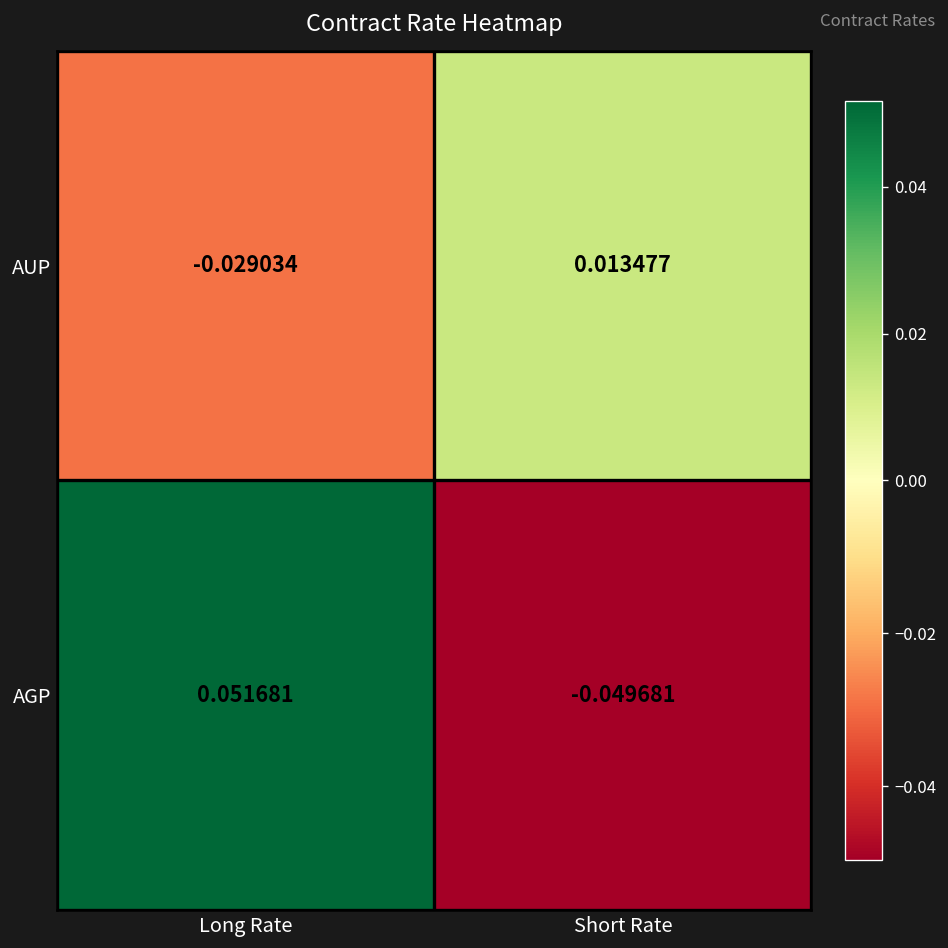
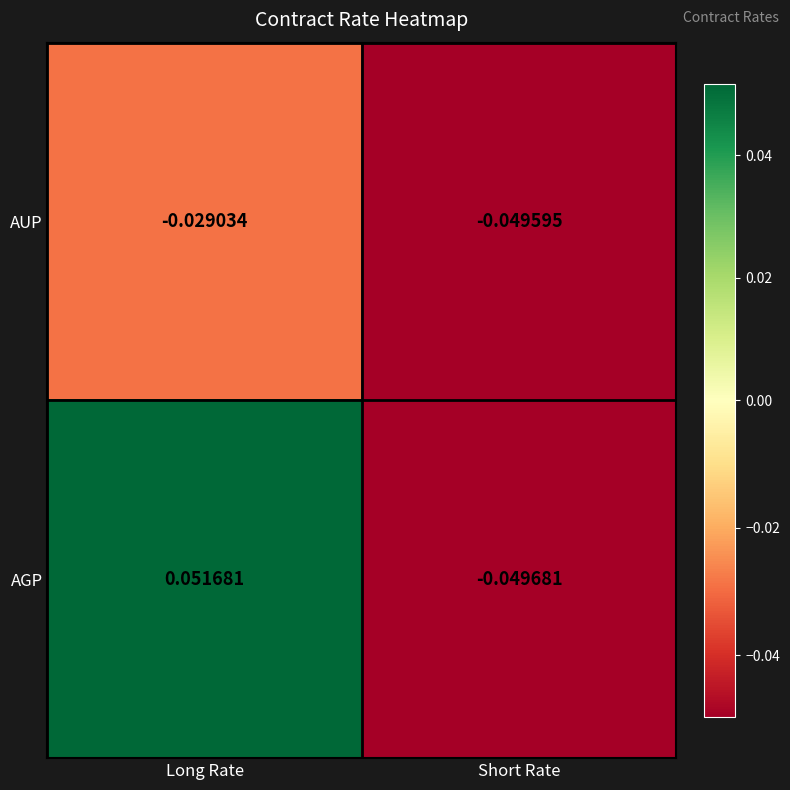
AUP, Short Rate: 0.013477 -> -0.049595
